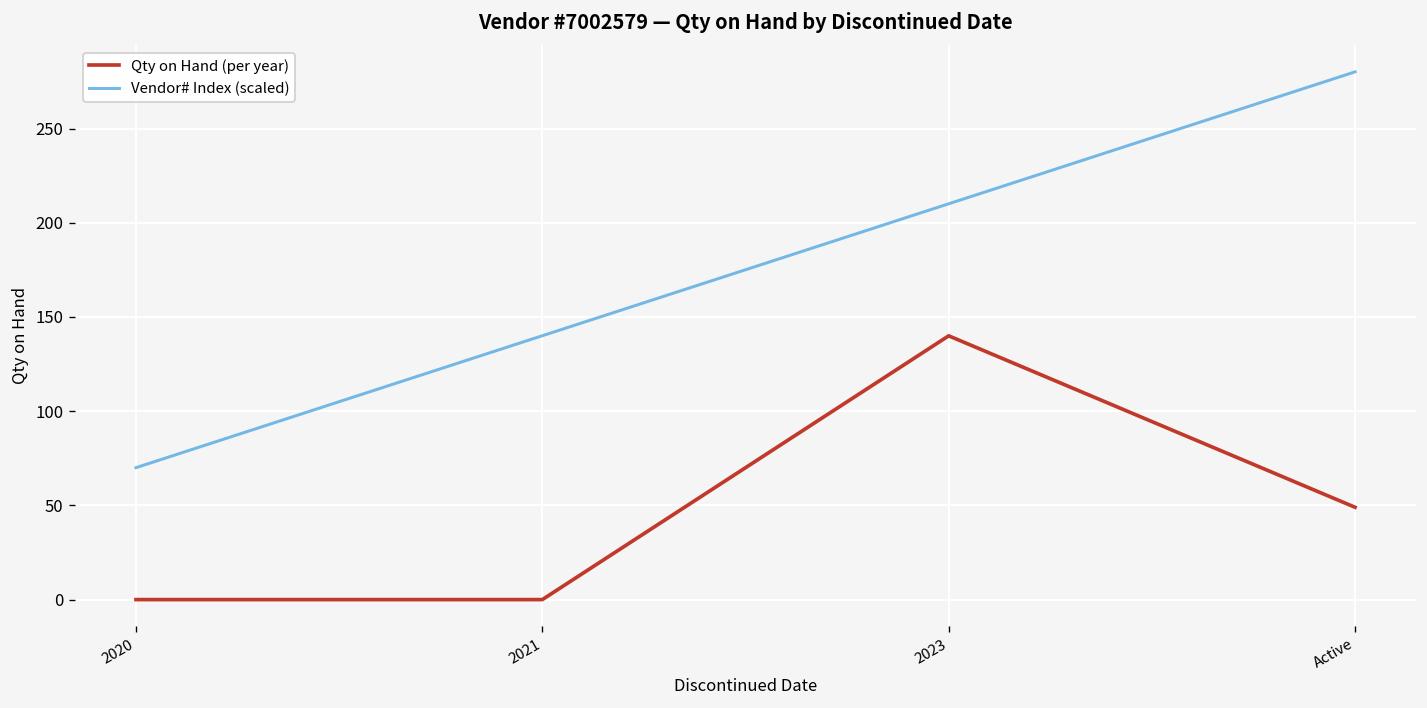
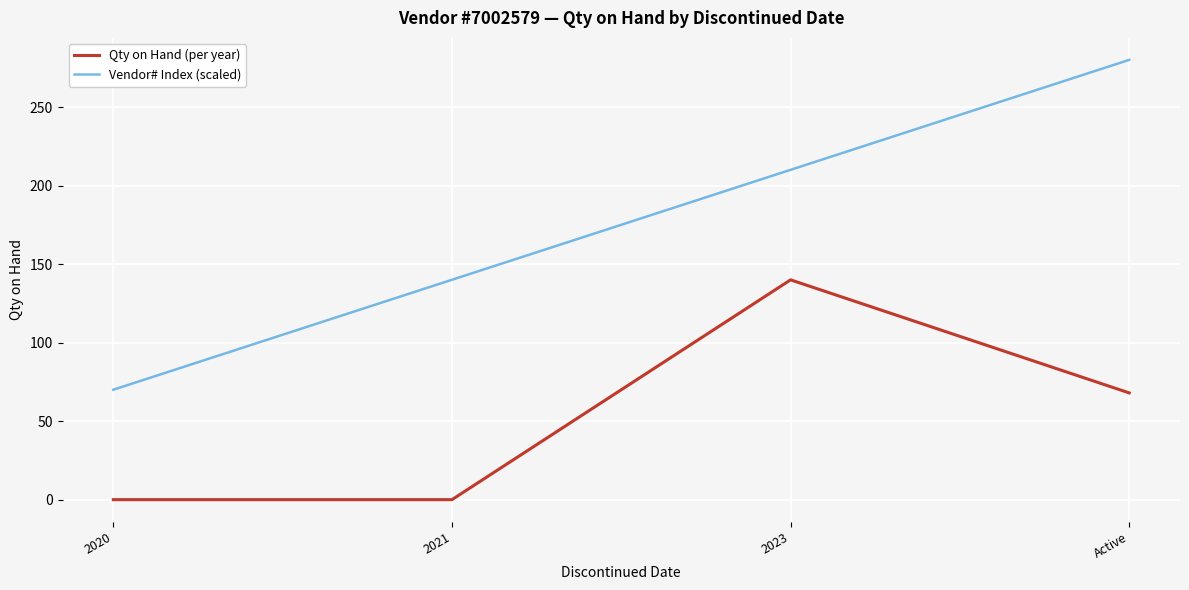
Qty on Hand (per year), Active: 49 -> 68
